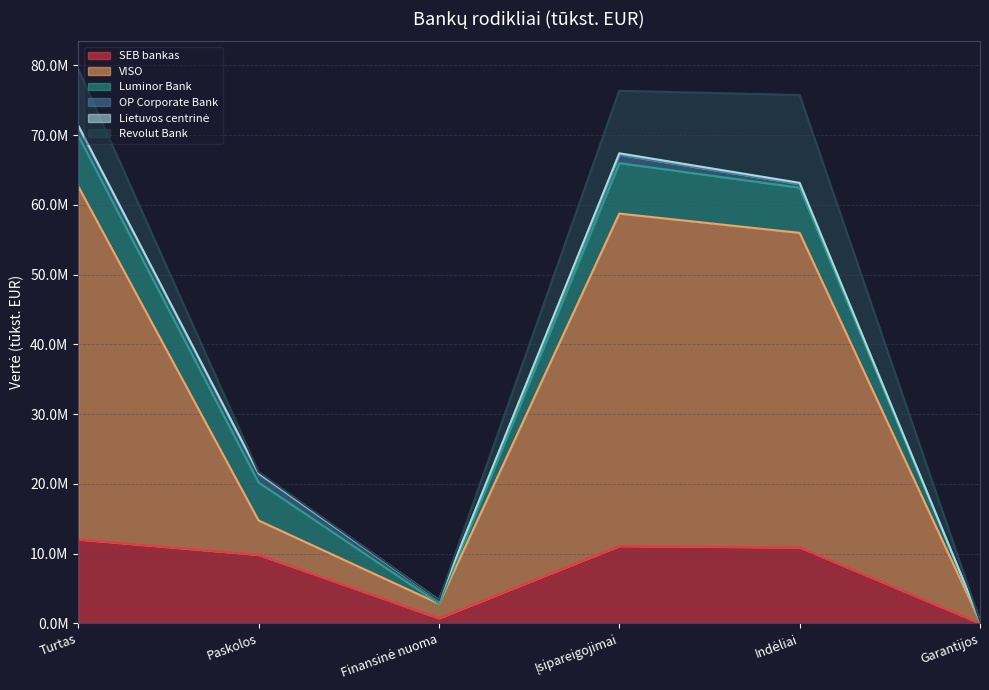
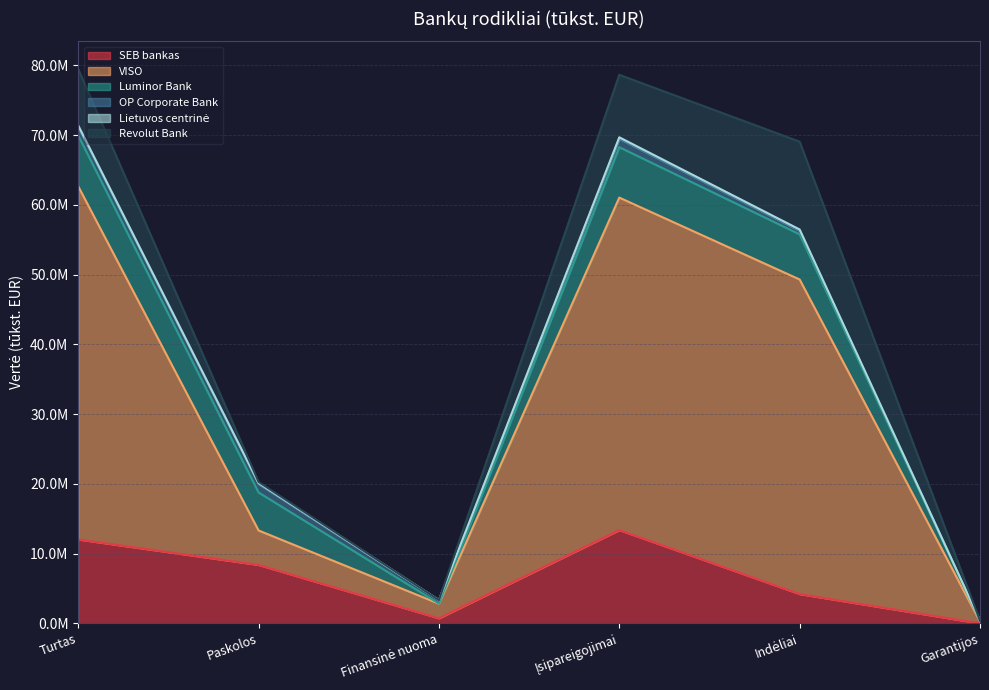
SEB bankas, Paskolos: 10000000 -> 8000000
SEB bankas, Įsipareigojimai: 11000000 -> 13000000
SEB bankas, Indėliai: 11000000 -> 4000000
